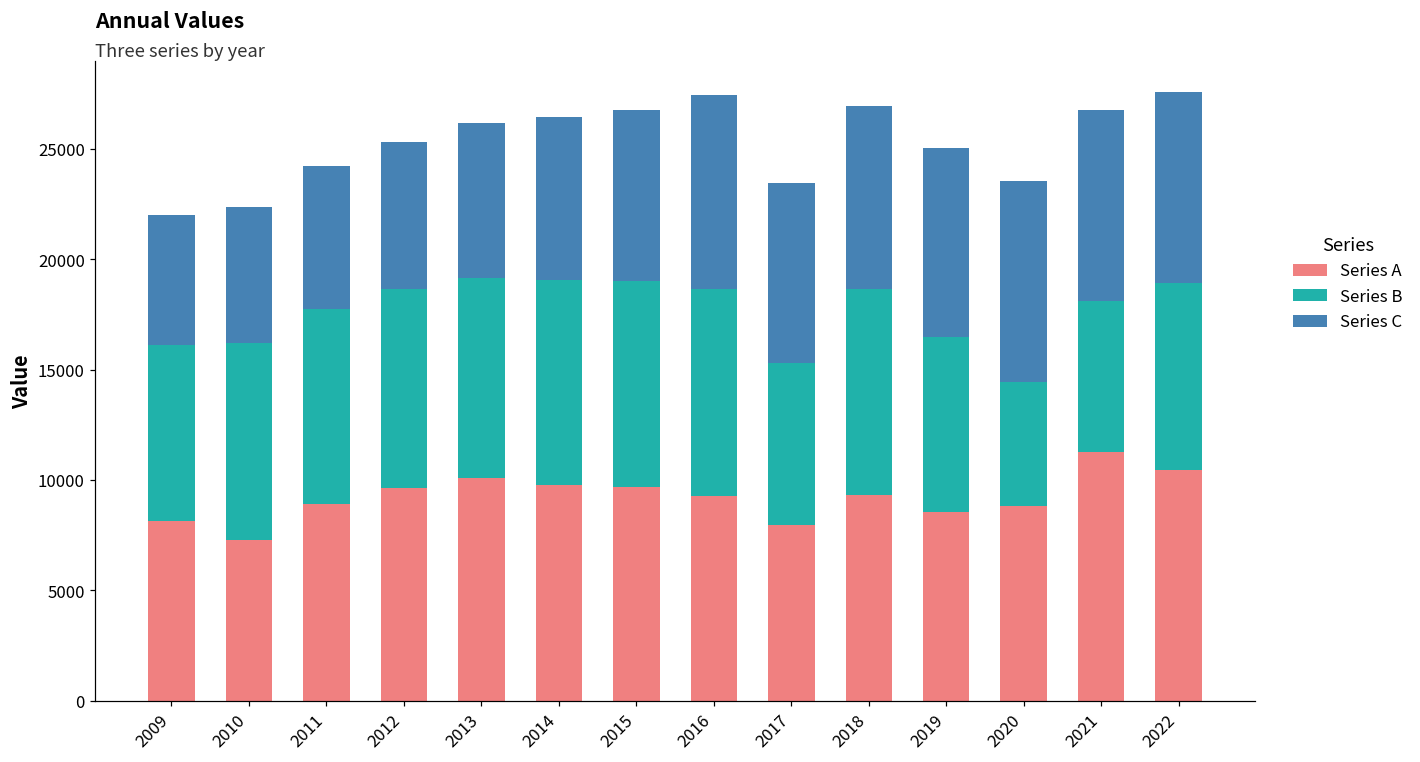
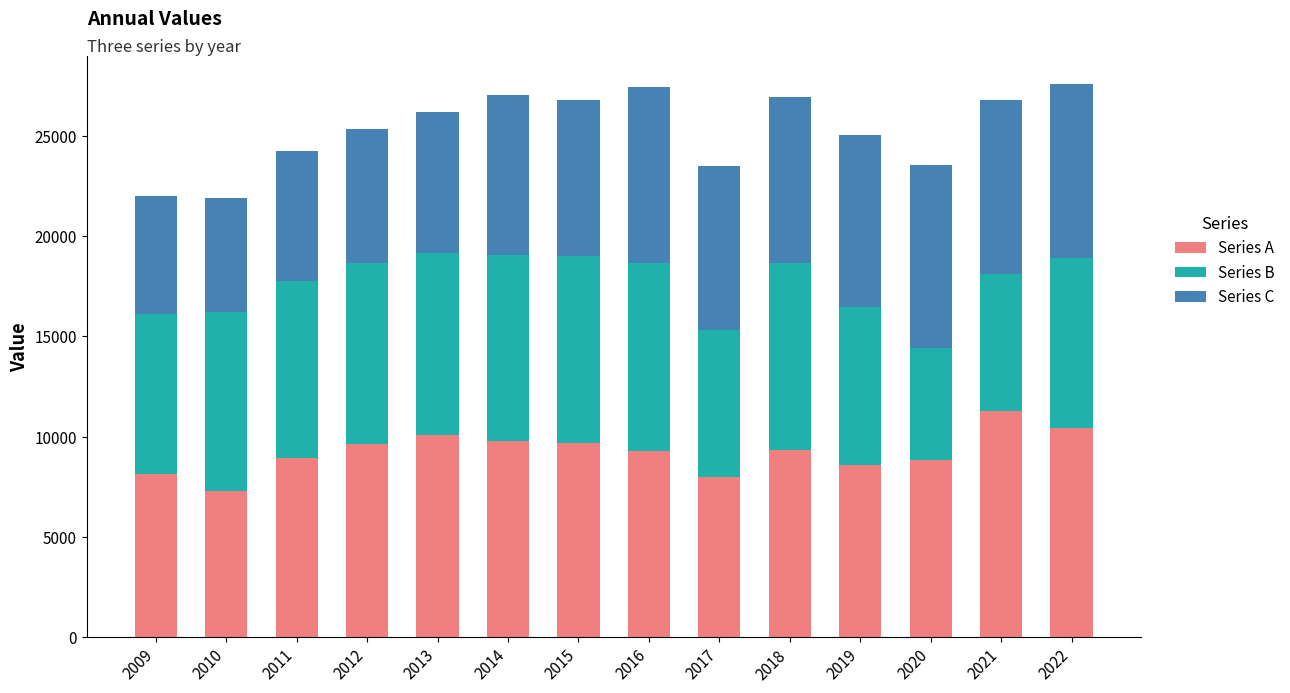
Series C, 2010: 6200 -> 5700
Series C, 2014: 7400 -> 7900
